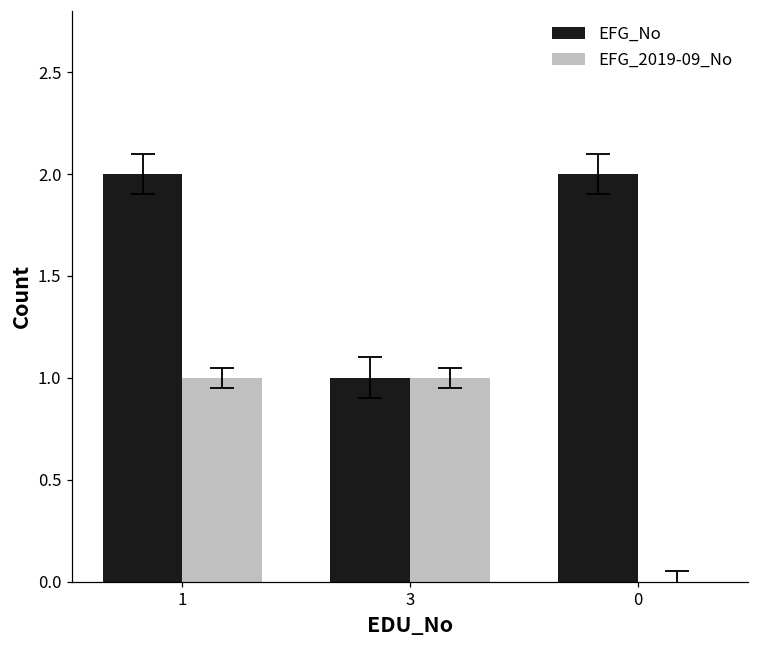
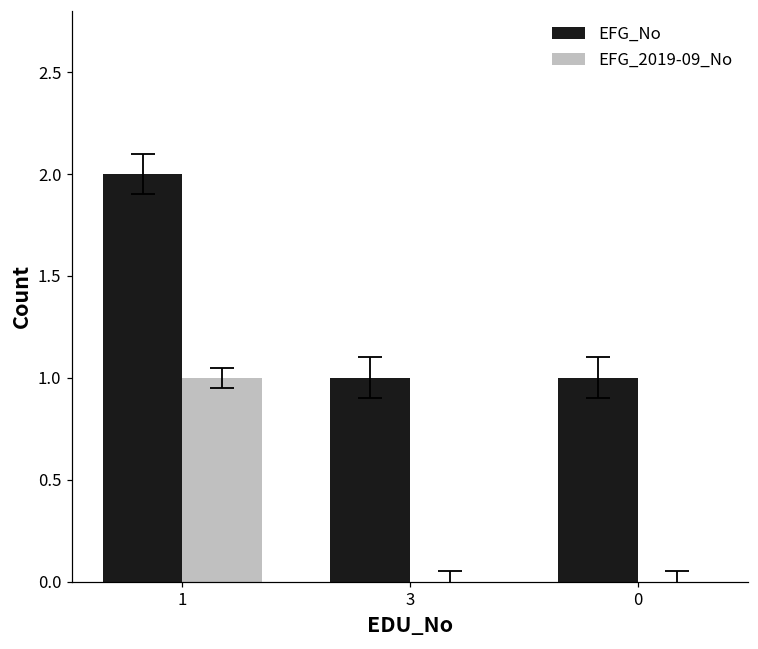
EFG_2019-09_No, 3: 1 -> 0
EFG_No, 0: 2 -> 1
